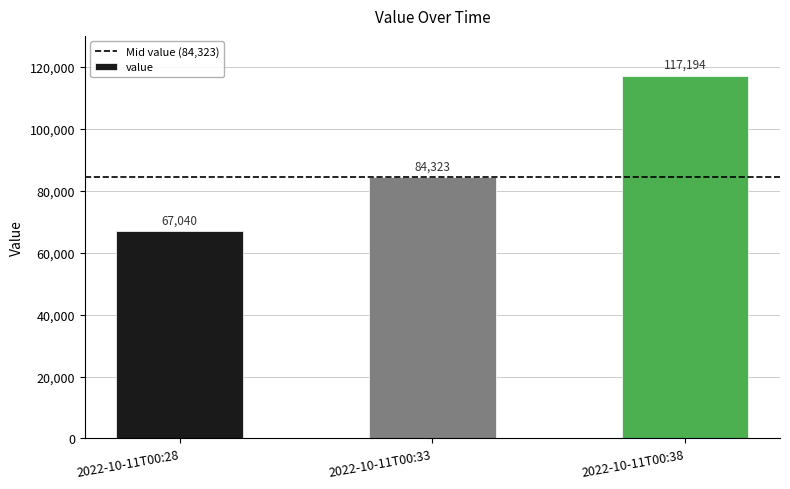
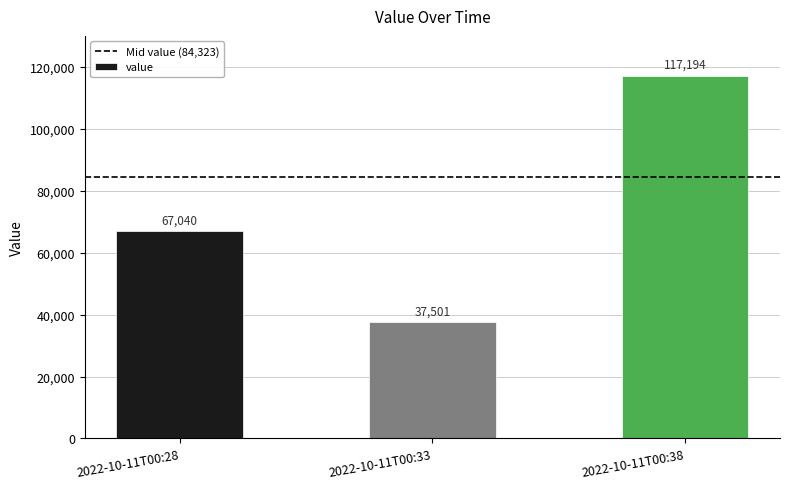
2022-10-11T00:33: 84,323 -> 37,501
